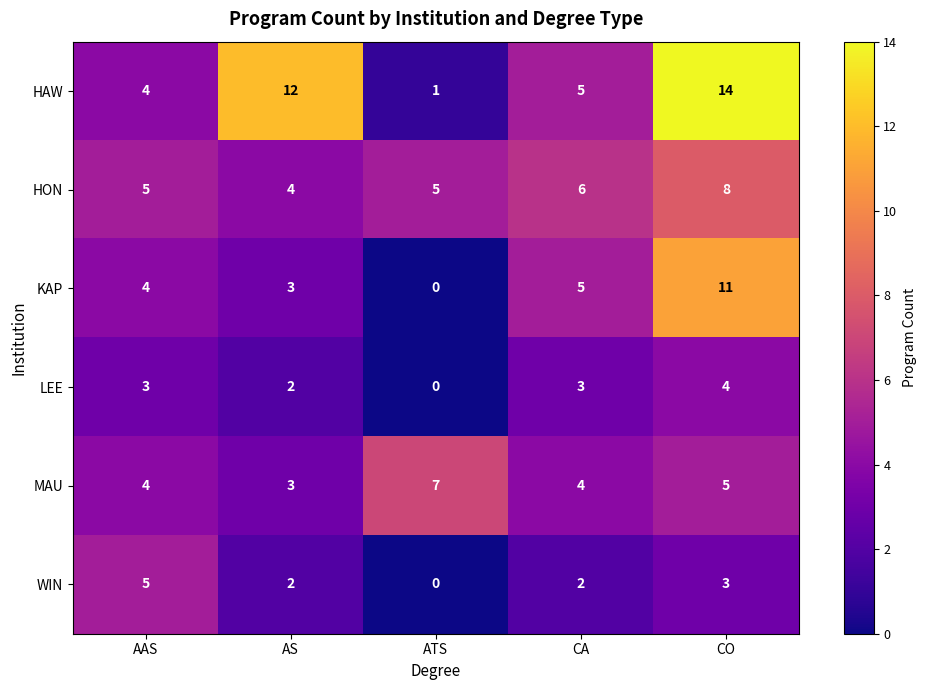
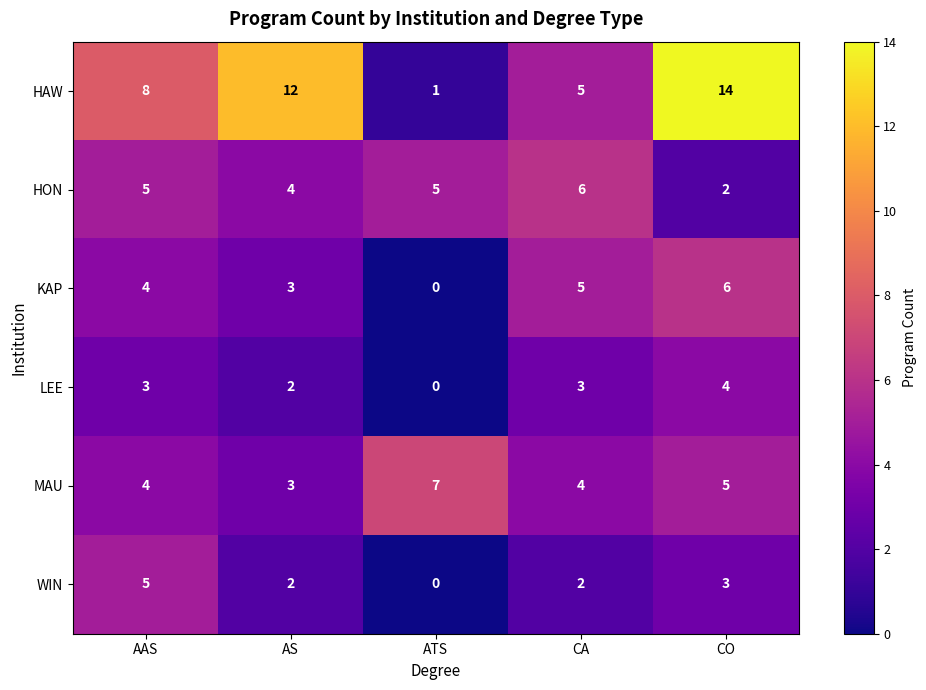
HAW, AAS: 4 -> 8
HON, CO: 8 -> 2
KAP, CO: 11 -> 6
